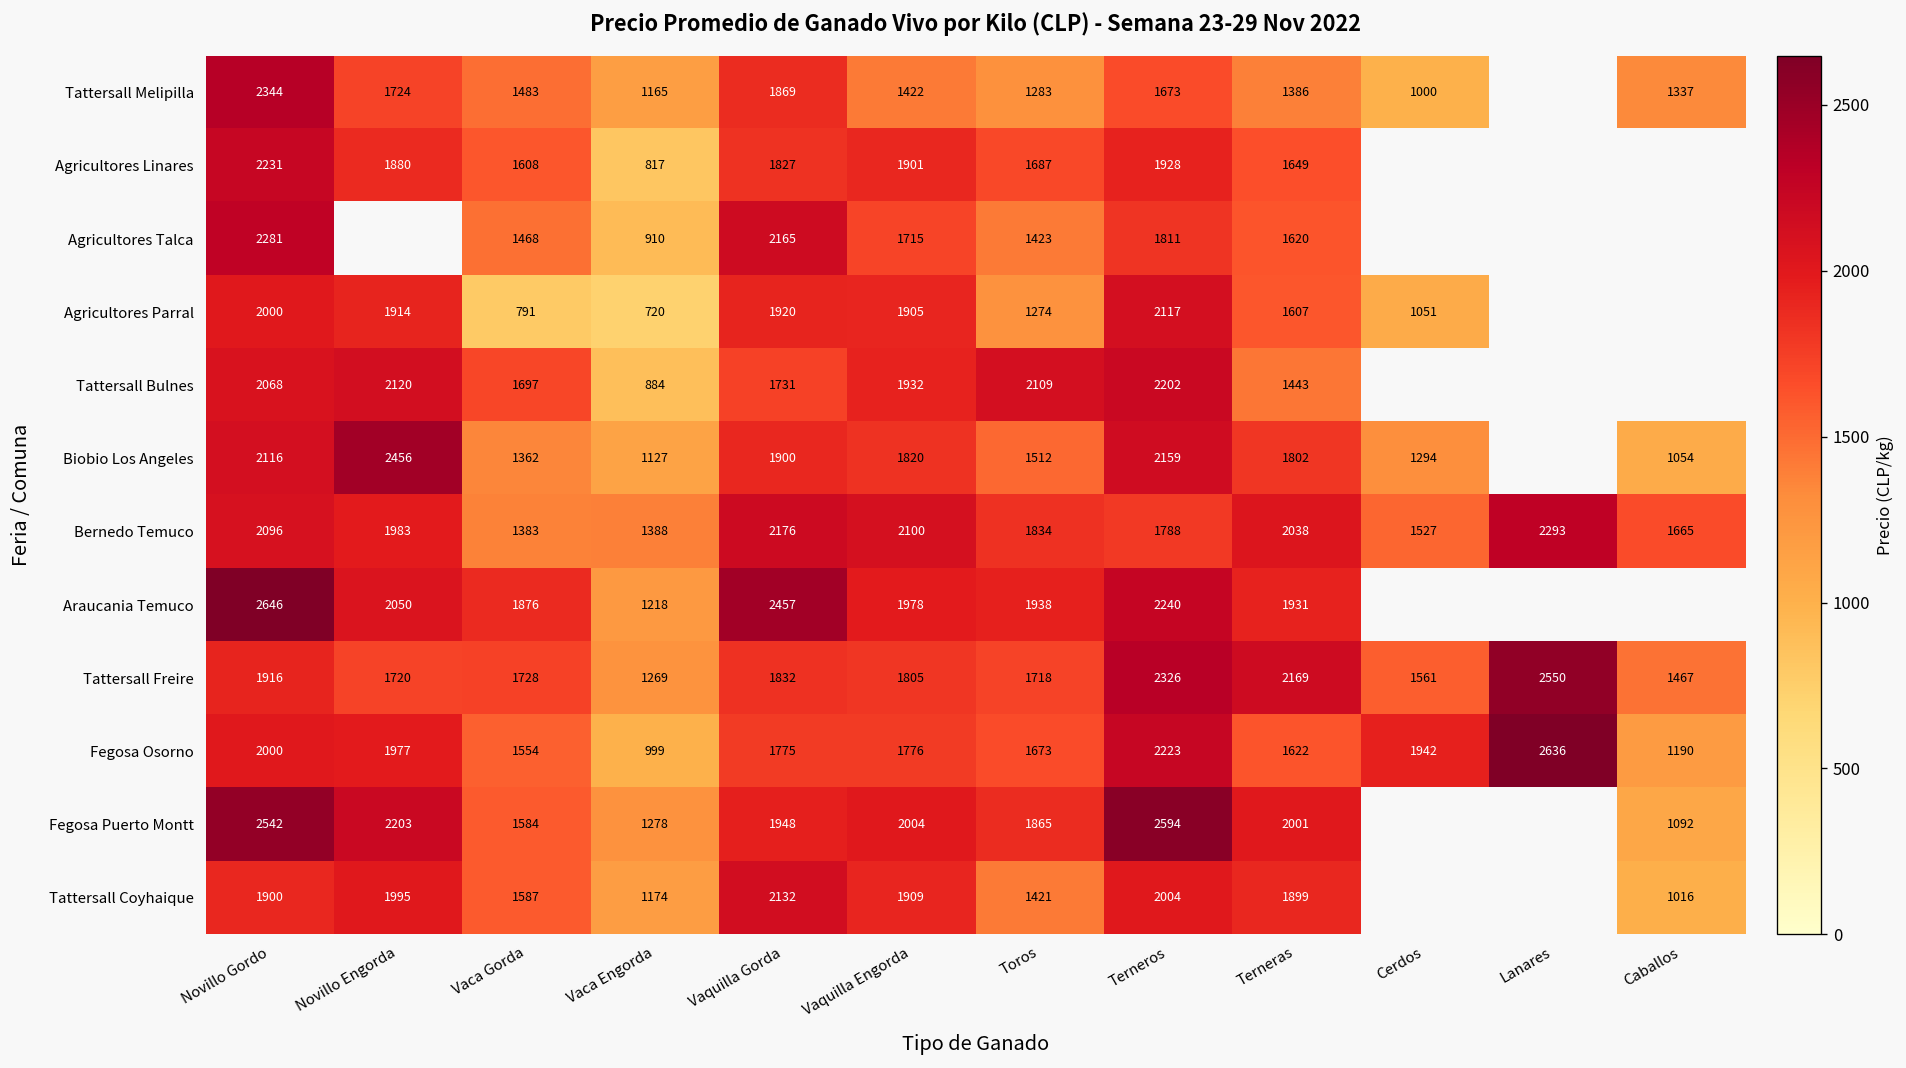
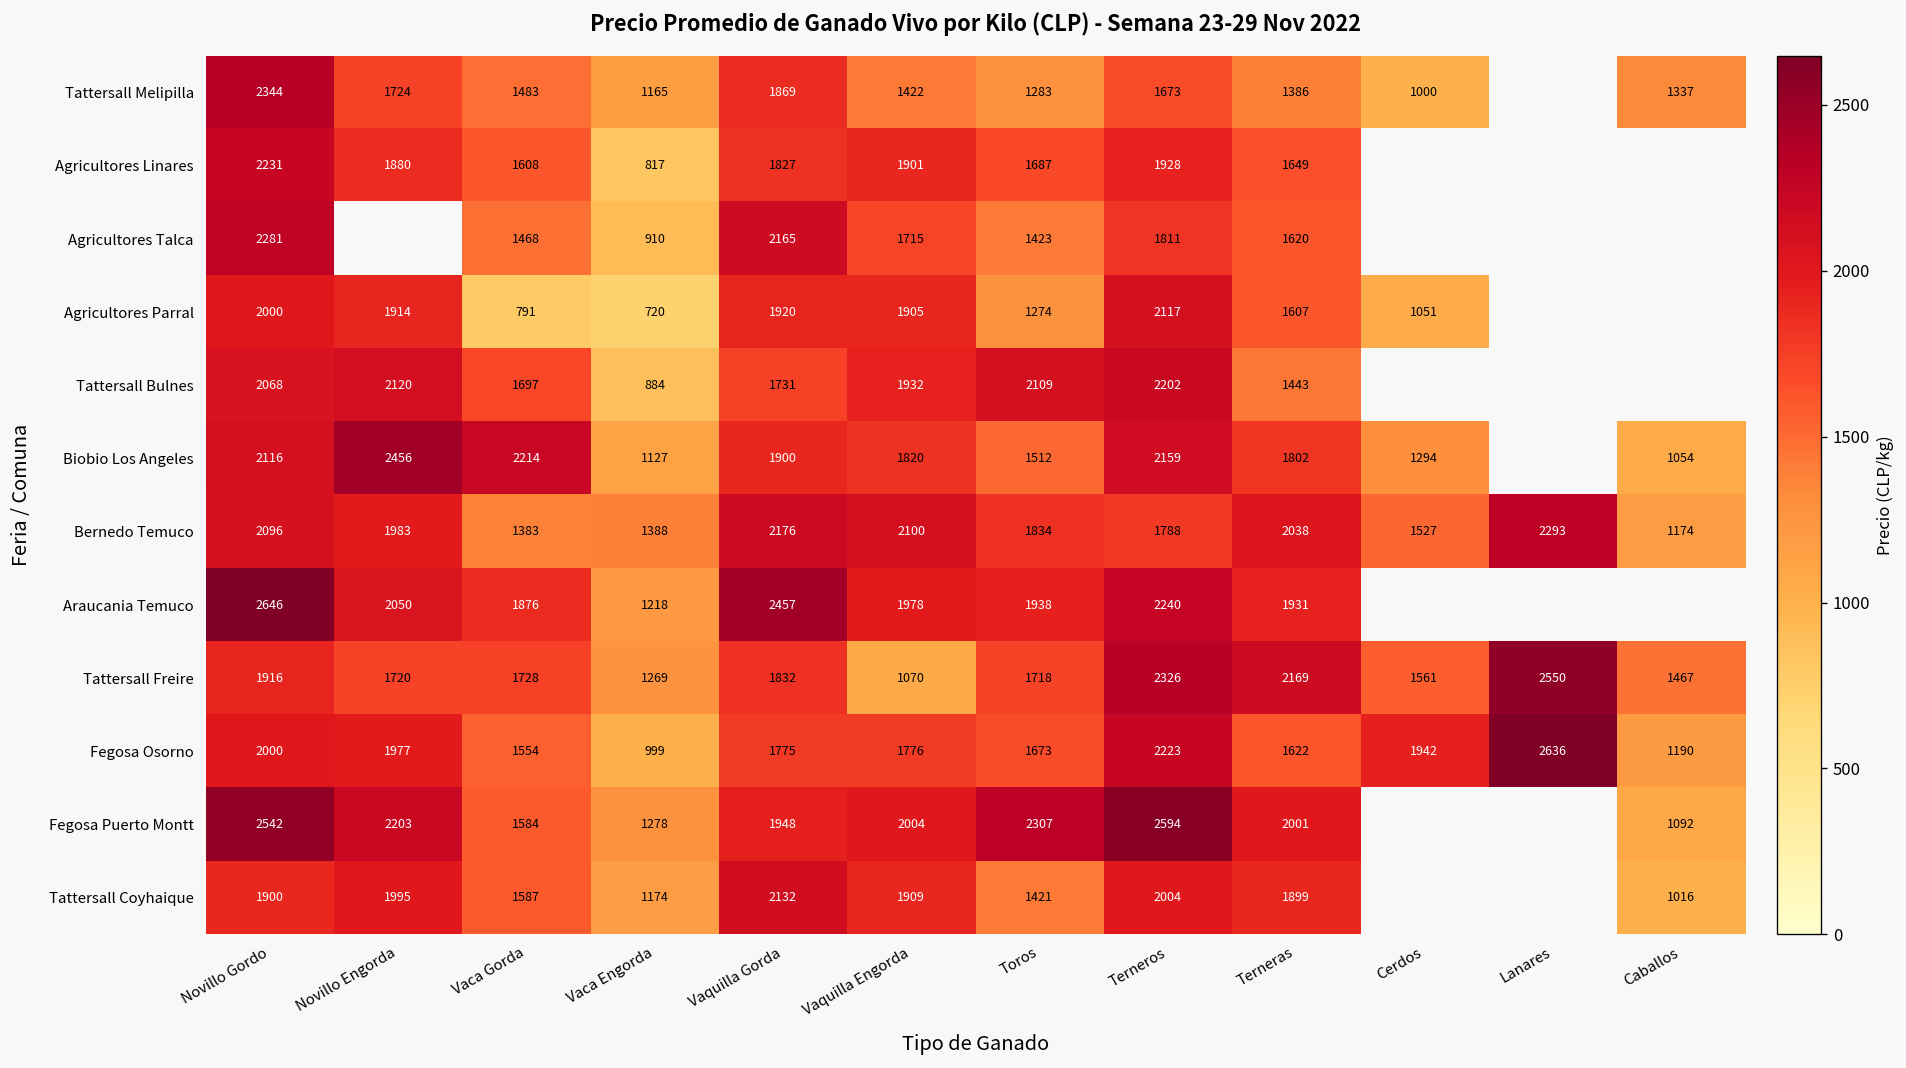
Biobio Los Angeles, Vaca Gorda: 1362 -> 2214
Bernedo Temuco, Caballos: 1665 -> 1174
Tattersall Freire, Vaquilla Engorda: 1805 -> 1070
Fegosa Puerto Montt, Toros: 1865 -> 2307
